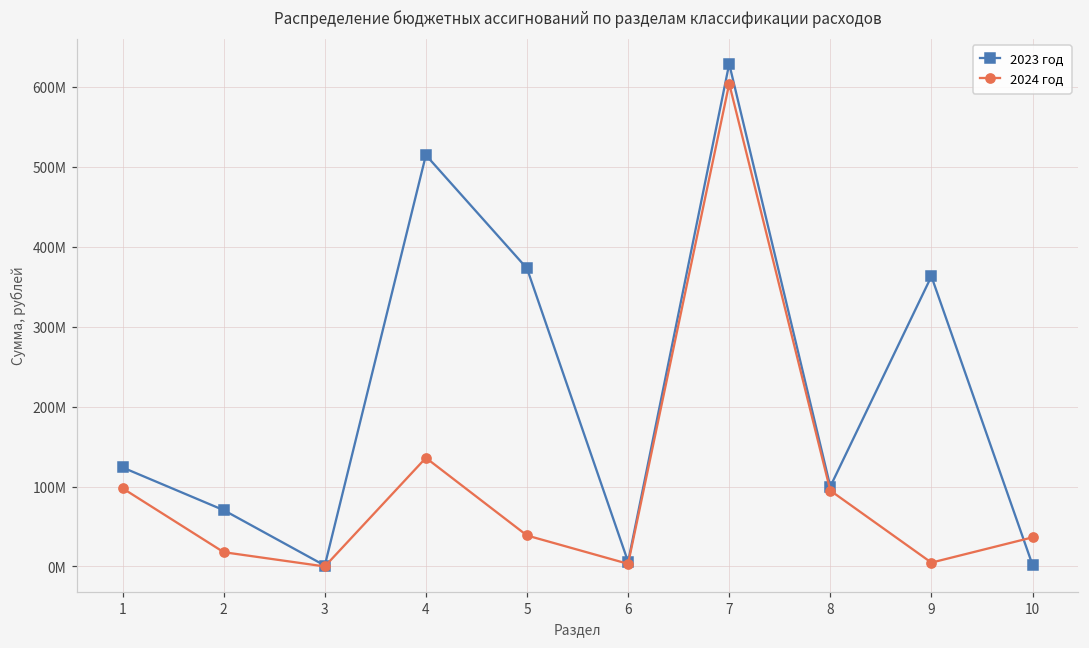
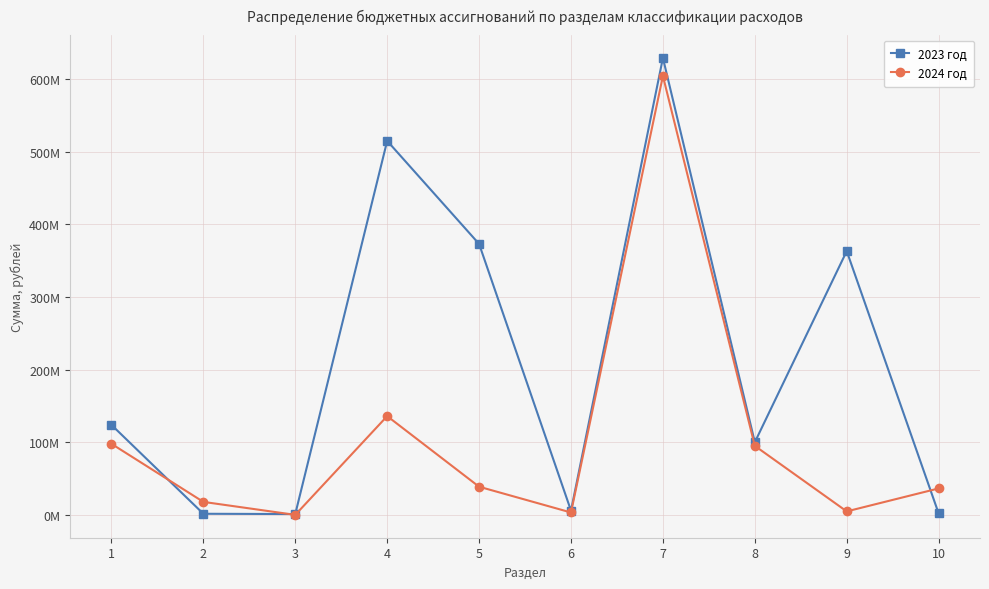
2023 год, 2: 70000000 -> 0
